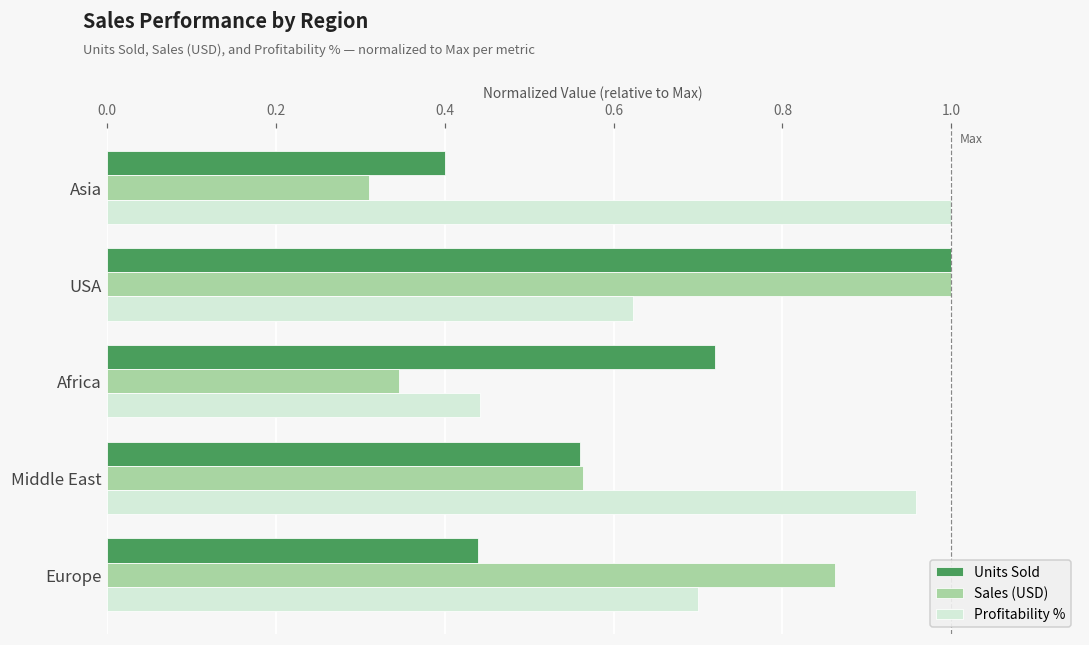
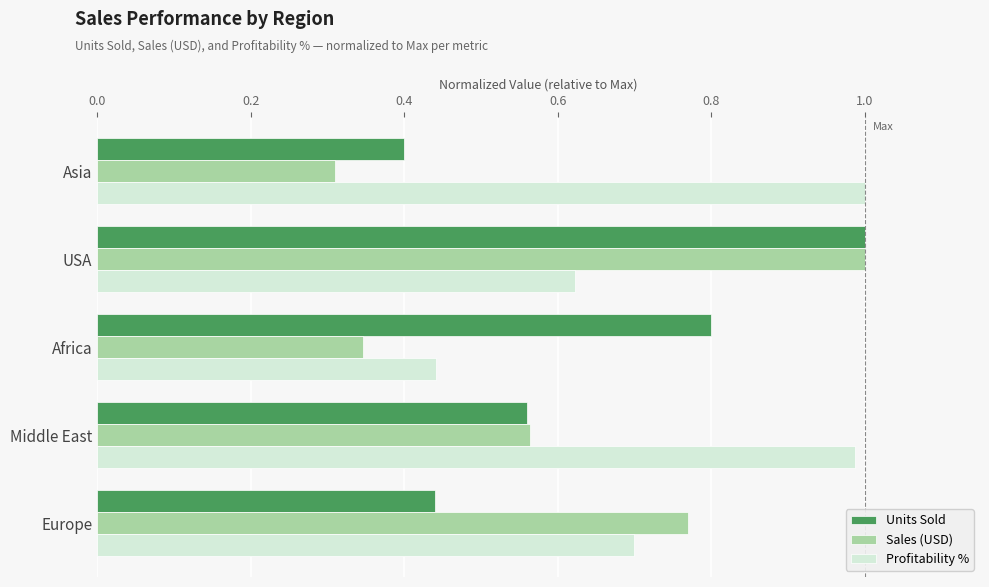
Units Sold, Africa: 0.72 -> 0.80
Profitability %, Middle East: 0.96 -> 0.99
Sales (USD), Europe: 0.86 -> 0.77
